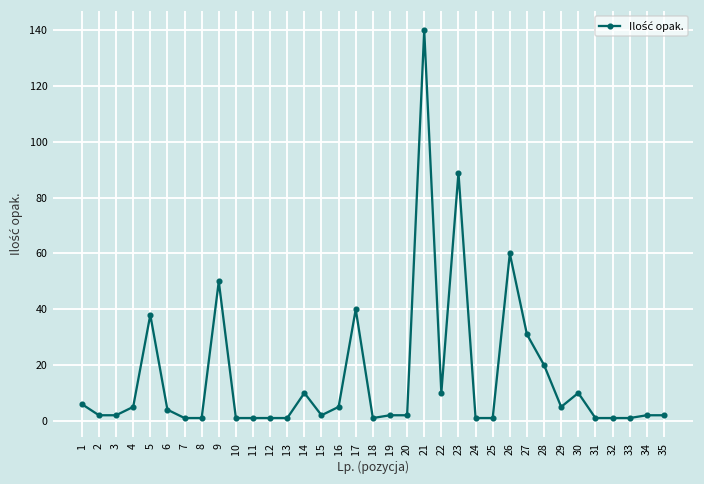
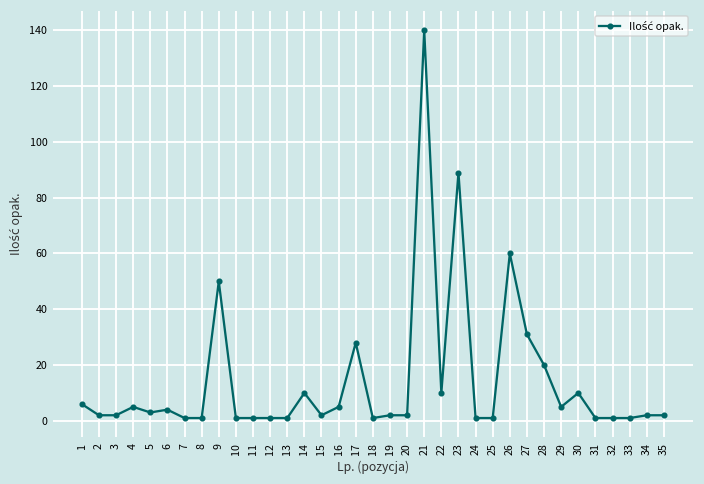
5: 38 -> 3
17: 40 -> 28
